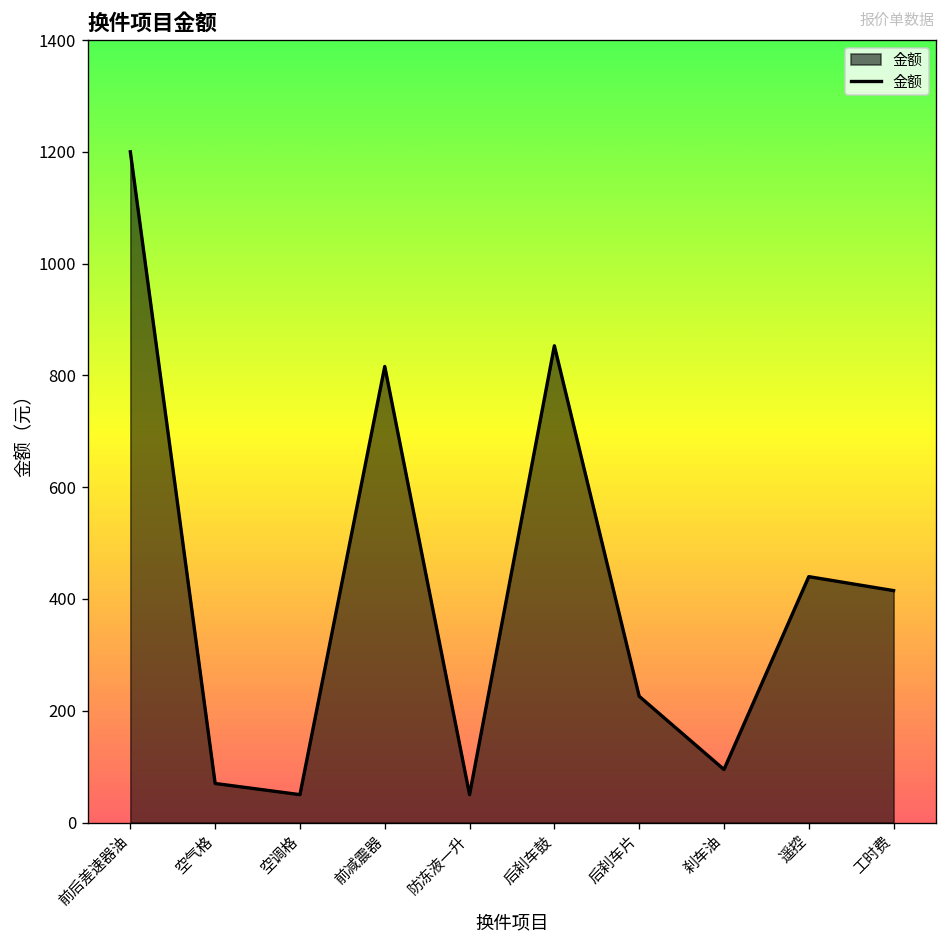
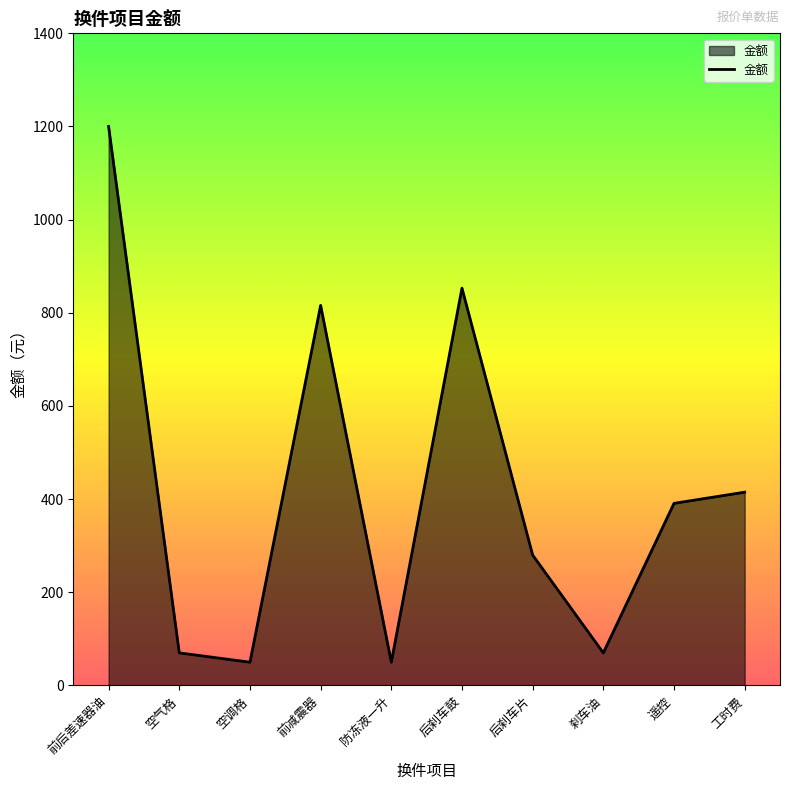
后刹车片: 230 -> 280
刹车油: 100 -> 70
遥控: 440 -> 390
